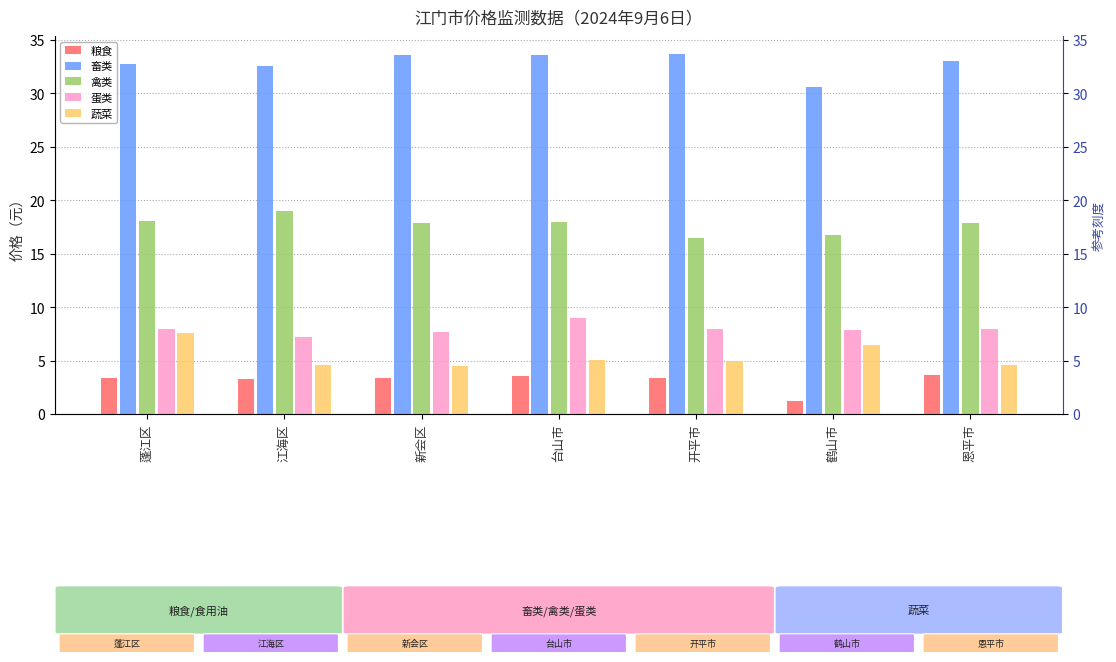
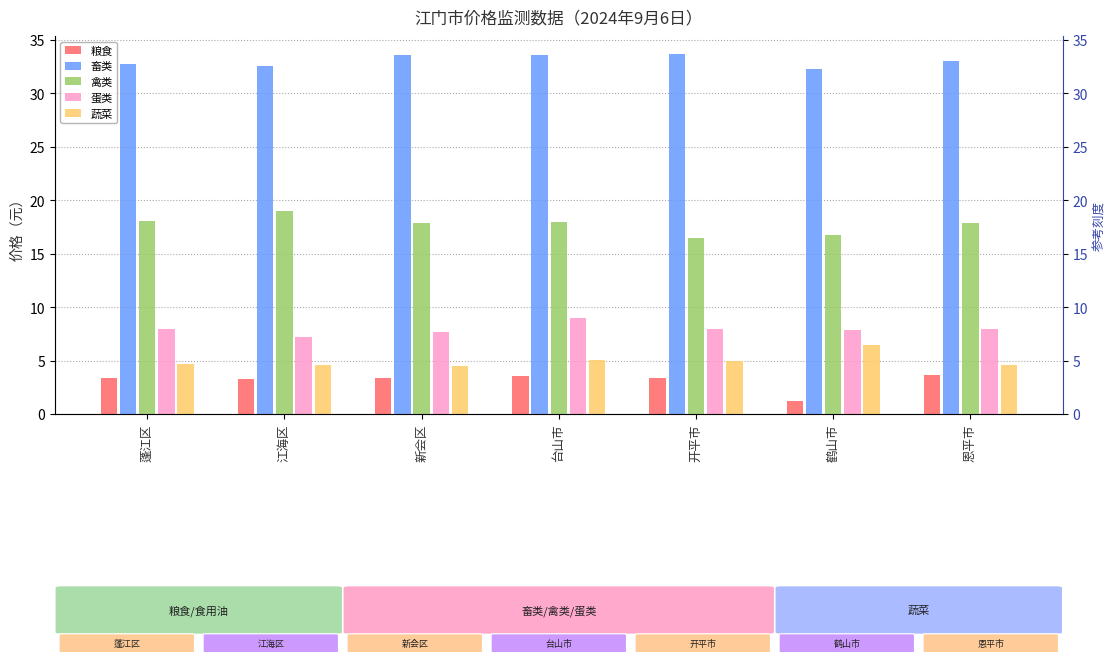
蔬菜, 蓬江区: 7.6 -> 4.7
畜类, 鹤山市: 30.6 -> 32.3
